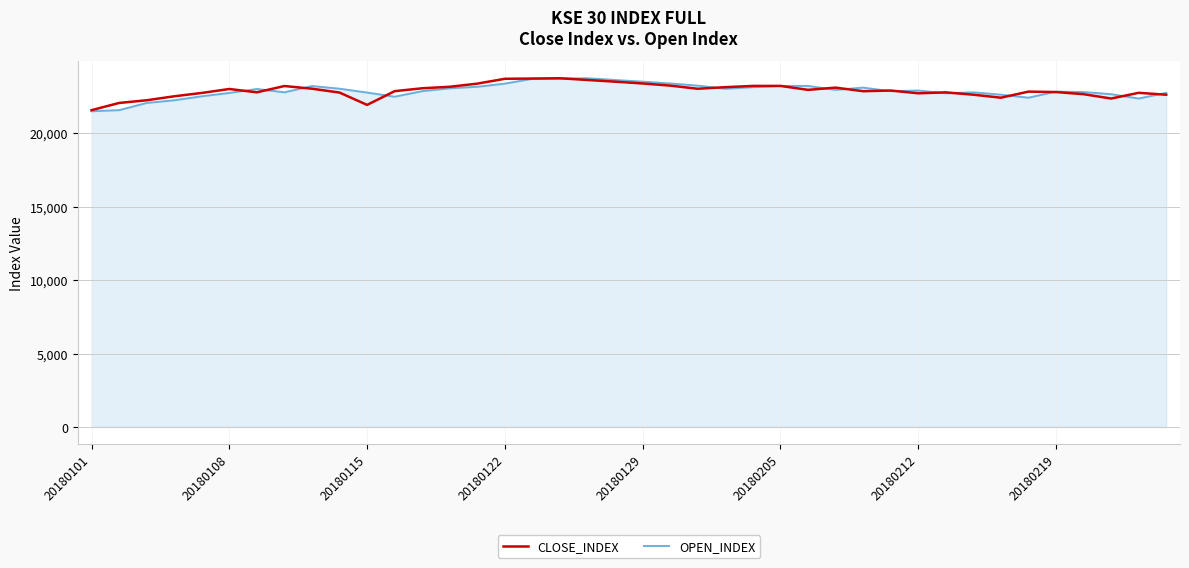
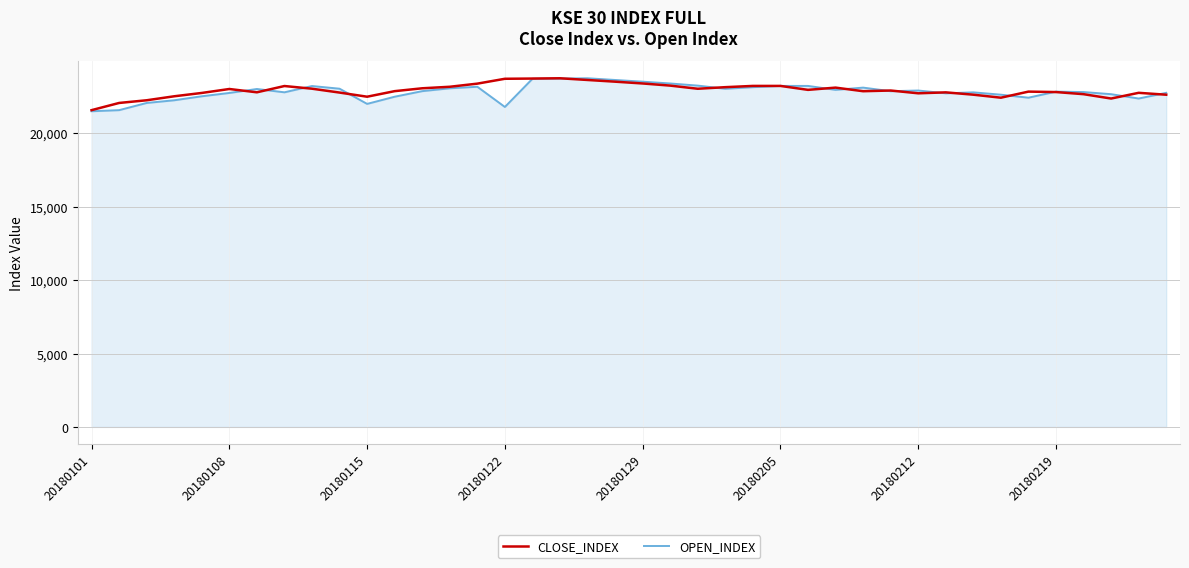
CLOSE_INDEX, 20180115: 21,900 -> 22,500
OPEN_INDEX, 20180115: 22,800 -> 22,000
OPEN_INDEX, 20180122: 23,400 -> 21,800
